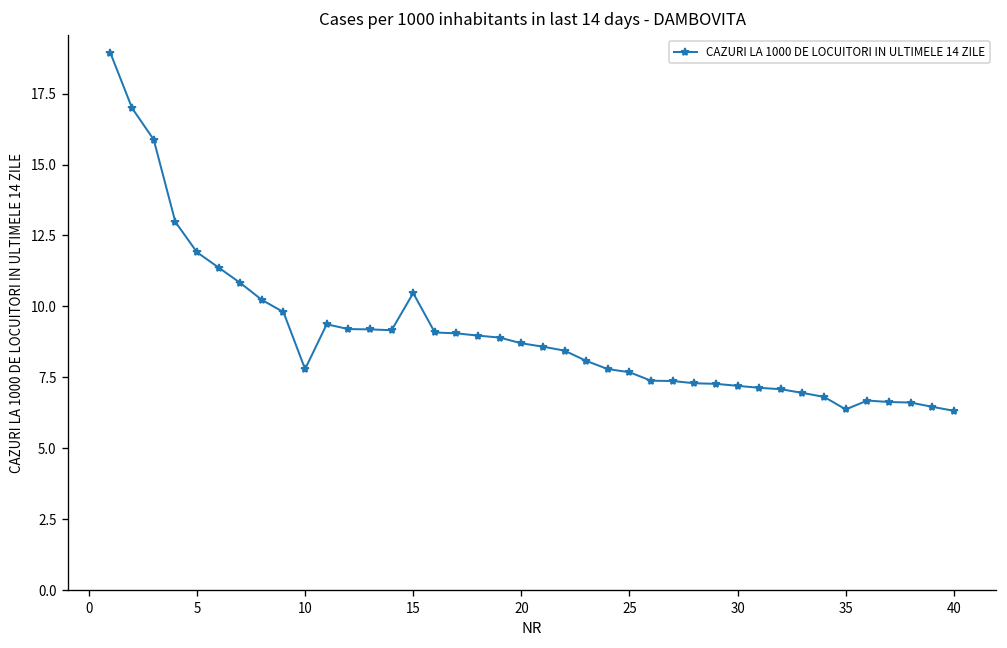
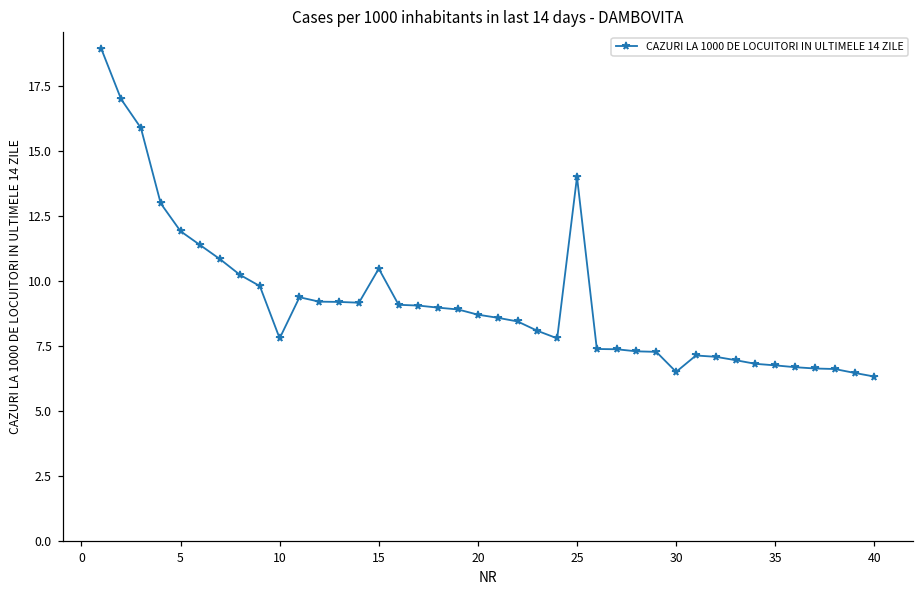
25: 7.7 -> 14.0
30: 7.2 -> 6.5
35: 6.4 -> 6.8
